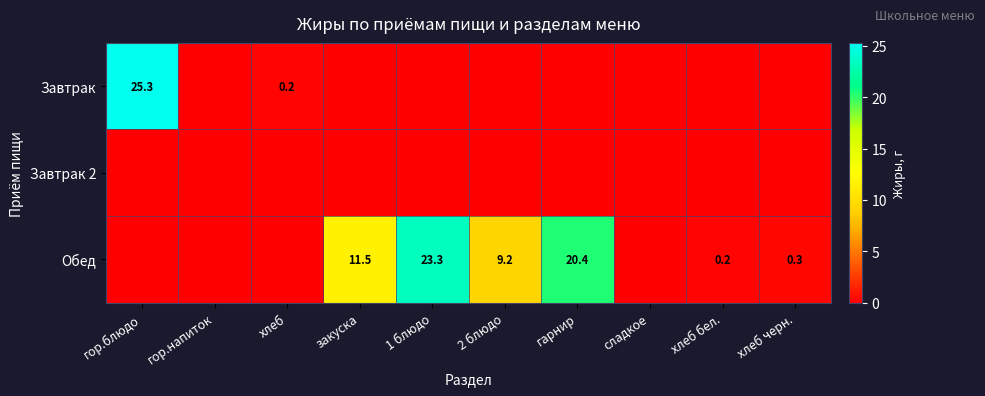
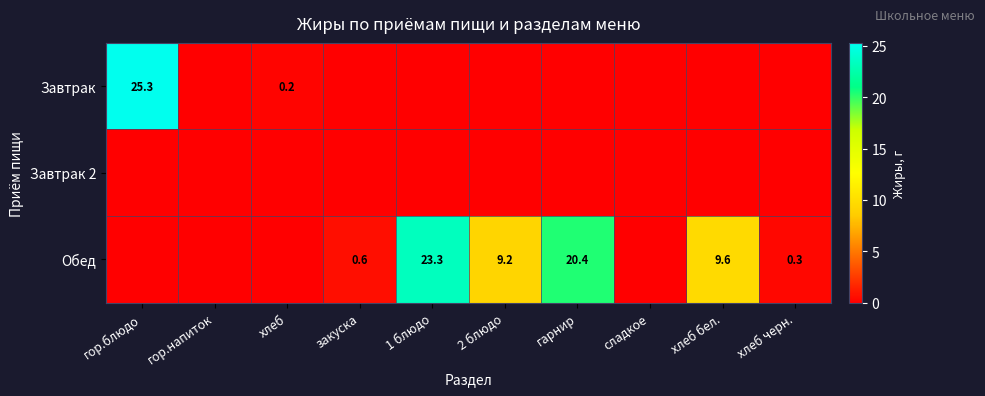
Обед, закуска: 11.5 -> 0.6
Обед, хлеб бел.: 0.2 -> 9.6
